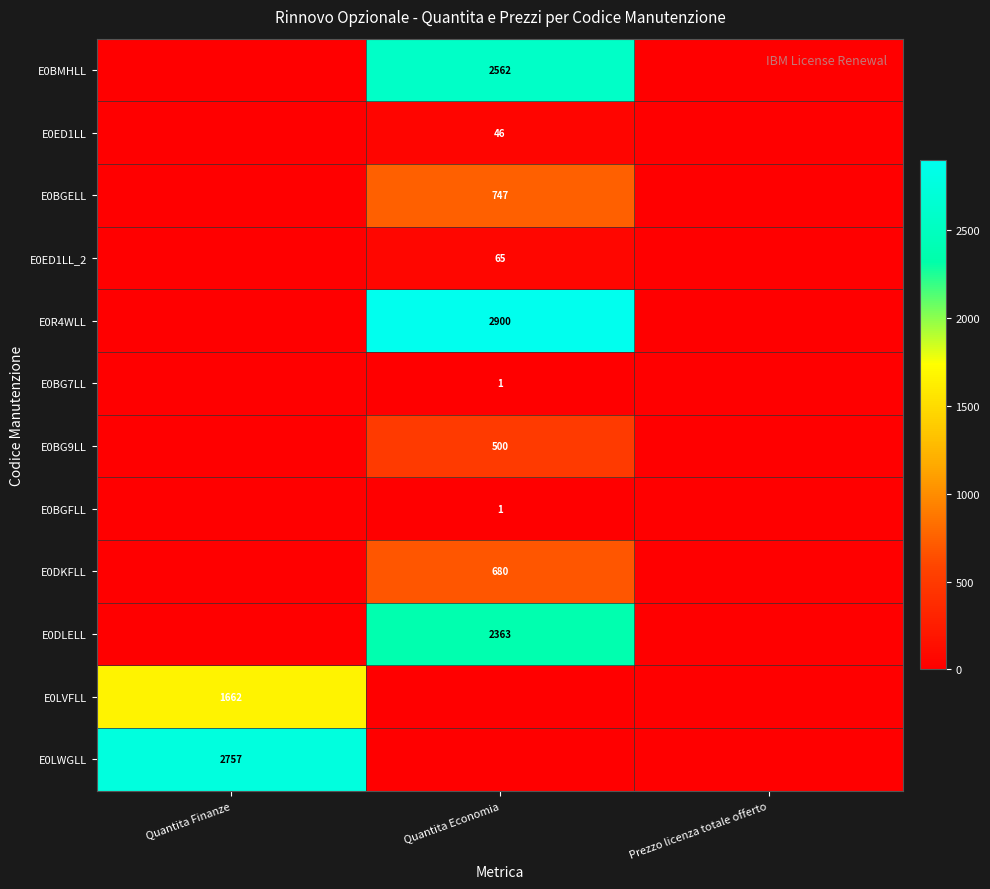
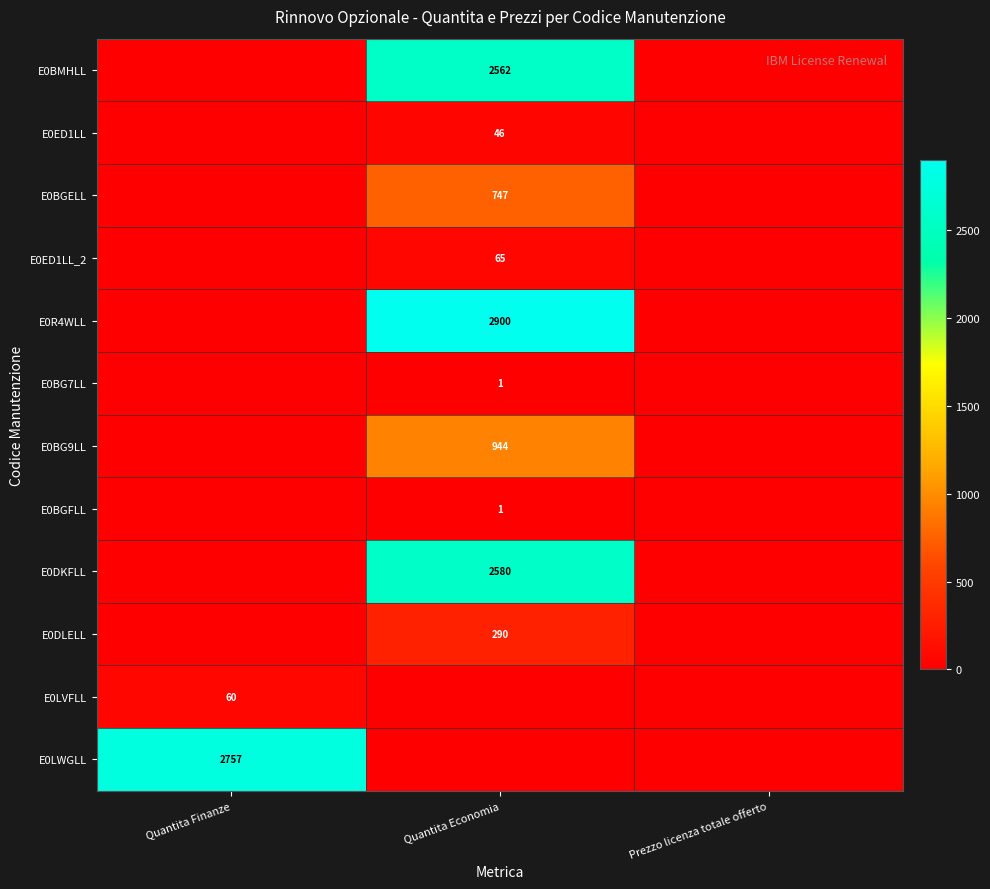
E0BG9LL, Quantita Economia: 500 -> 944
E0DKFLL, Quantita Economia: 680 -> 2580
E0DLELL, Quantita Economia: 2363 -> 290
E0LVFLL, Quantita Finanze: 1662 -> 60
